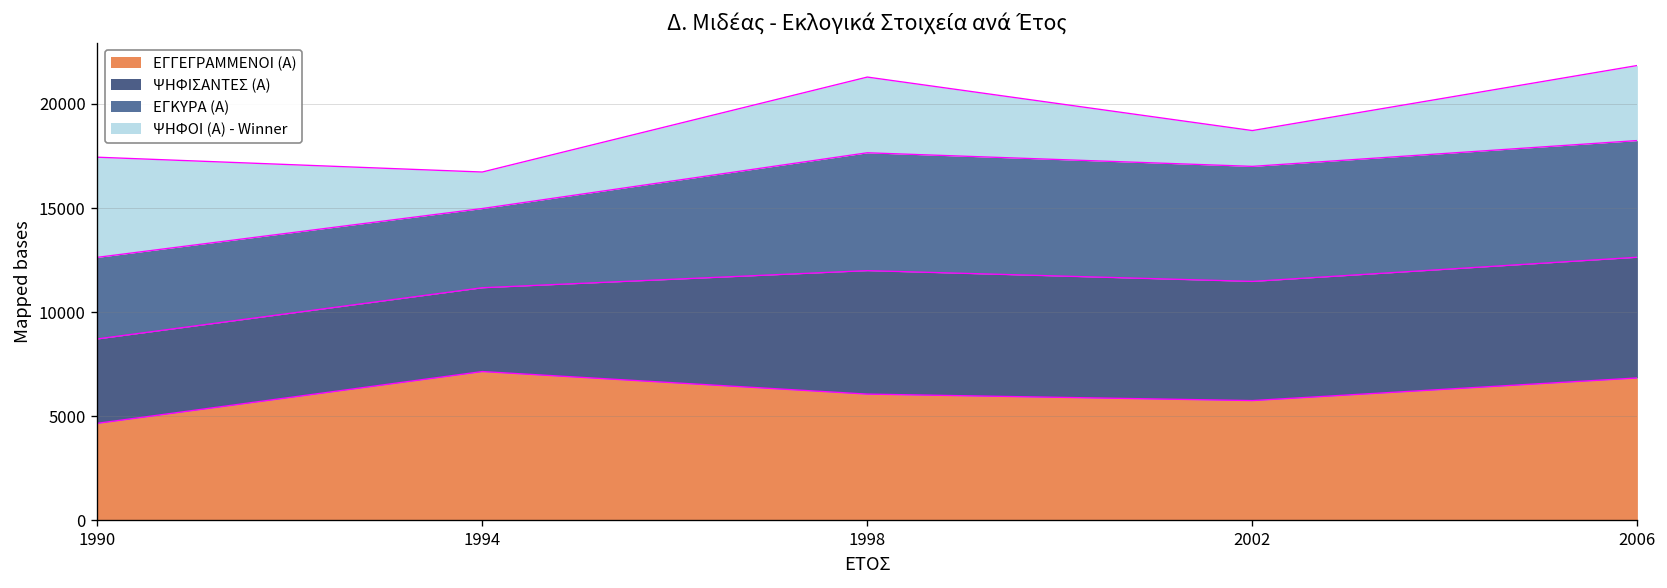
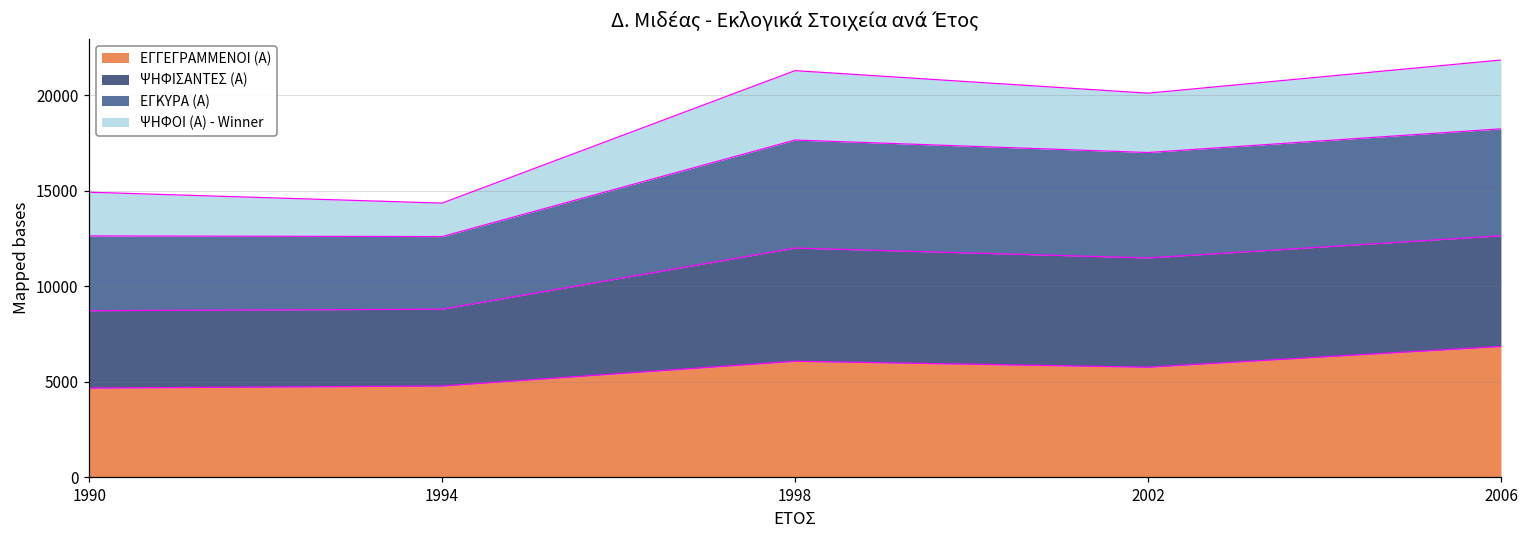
ΨΗΦΟΙ (Α) - Winner, 1990: 4800 -> 2300
ΕΓΓΕΓΡΑΜΜΕΝΟΙ (Α), 1994: 7200 -> 4800
ΨΗΦΟΙ (Α) - Winner, 2002: 1700 -> 3100
